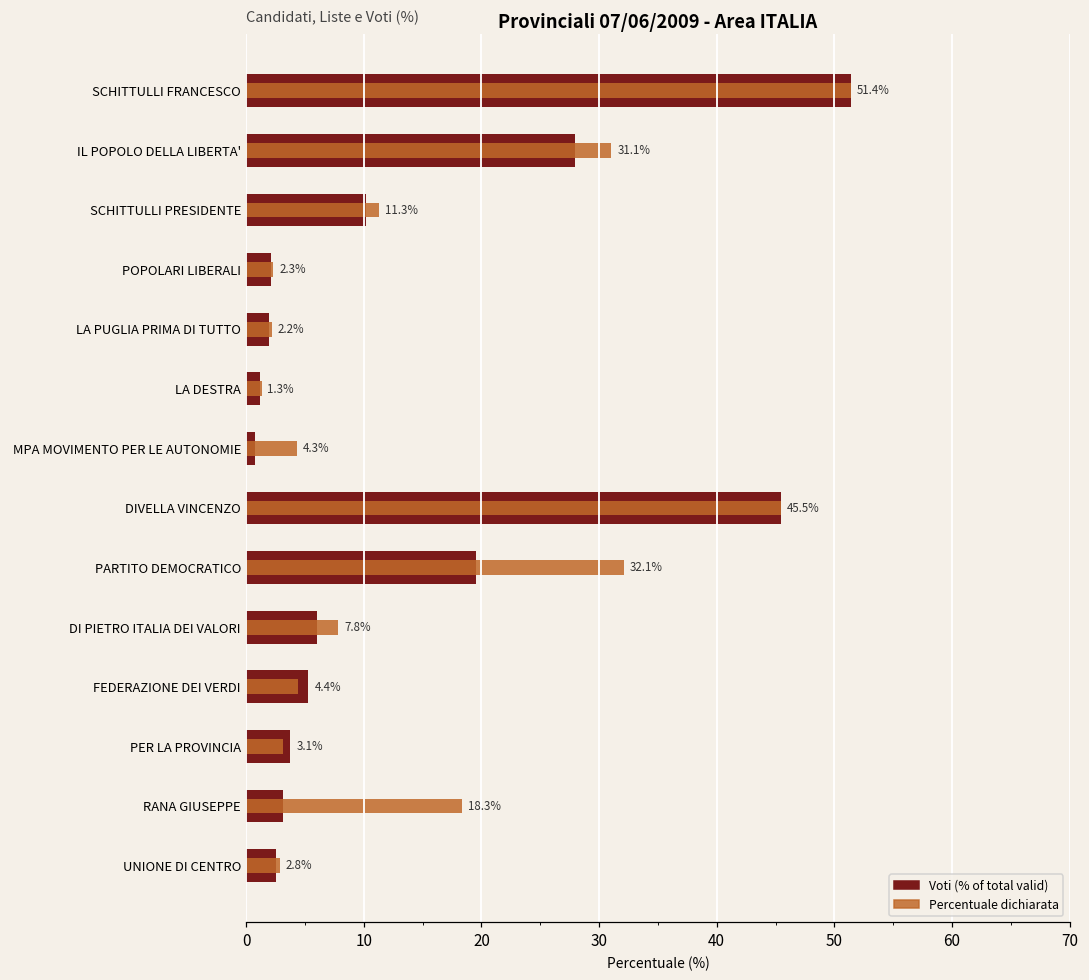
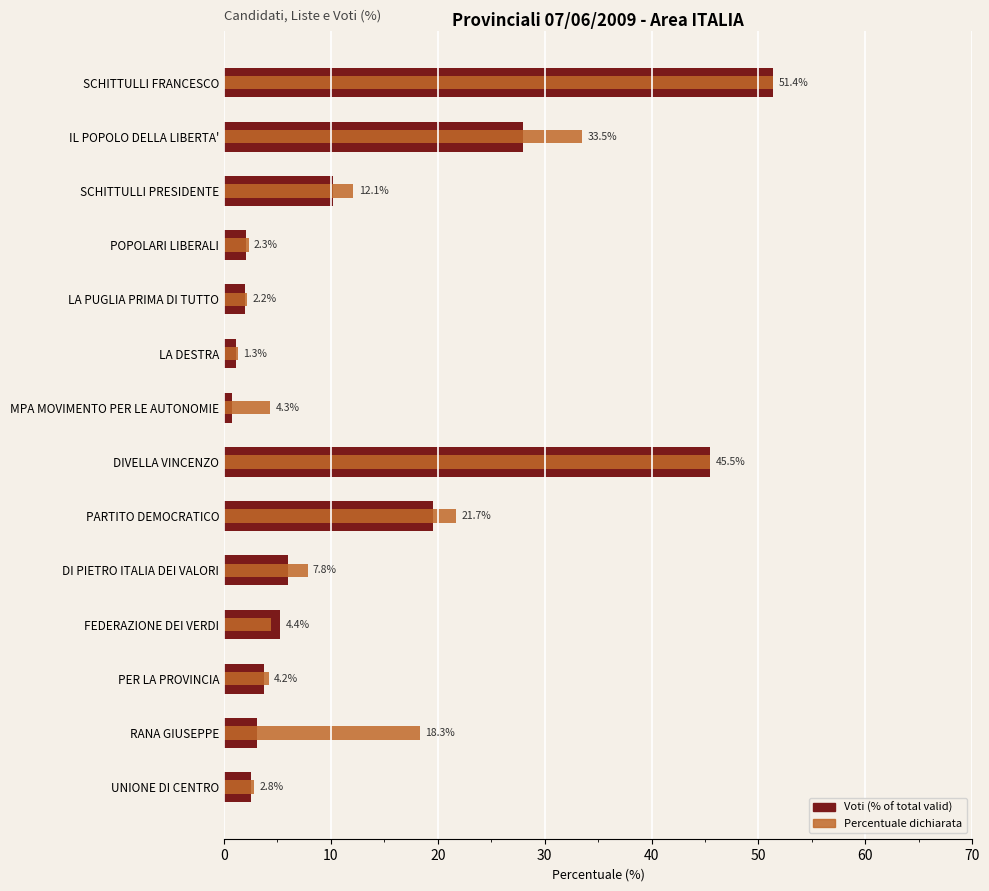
Percentuale dichiarata, IL POPOLO DELLA LIBERTA': 31.1% -> 33.5%
Percentuale dichiarata, SCHITTULLI PRESIDENTE: 11.3% -> 12.1%
Percentuale dichiarata, PARTITO DEMOCRATICO: 32.1% -> 21.7%
Percentuale dichiarata, PER LA PROVINCIA: 3.1% -> 4.2%
